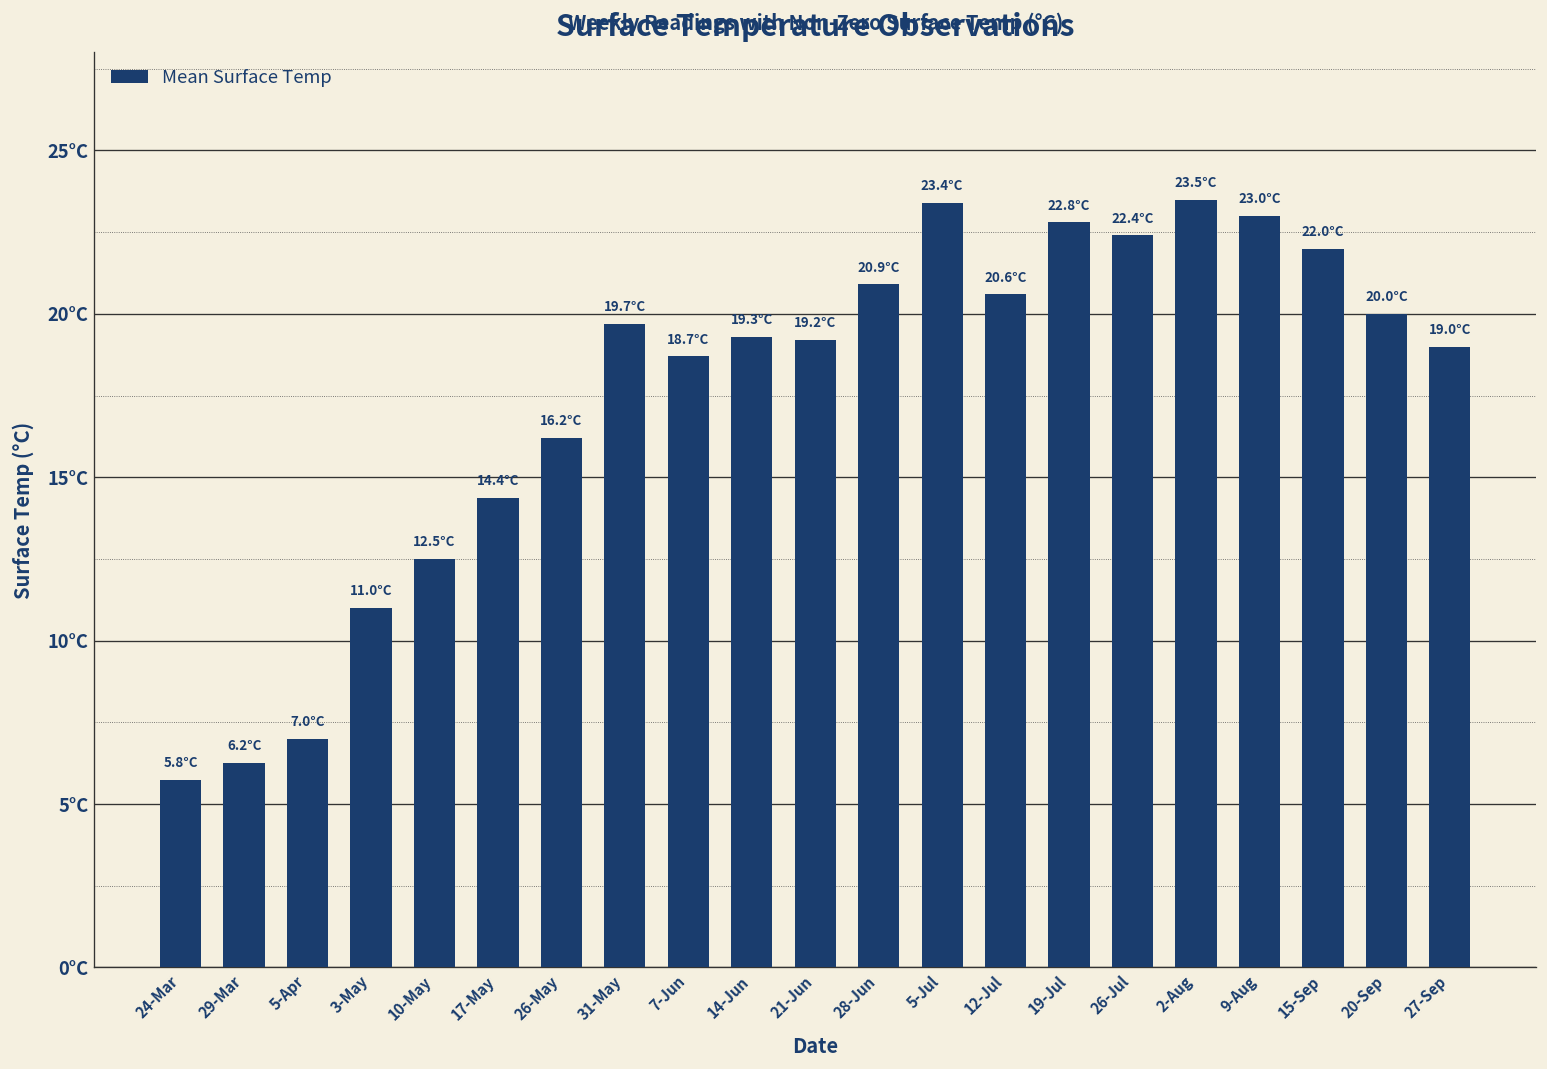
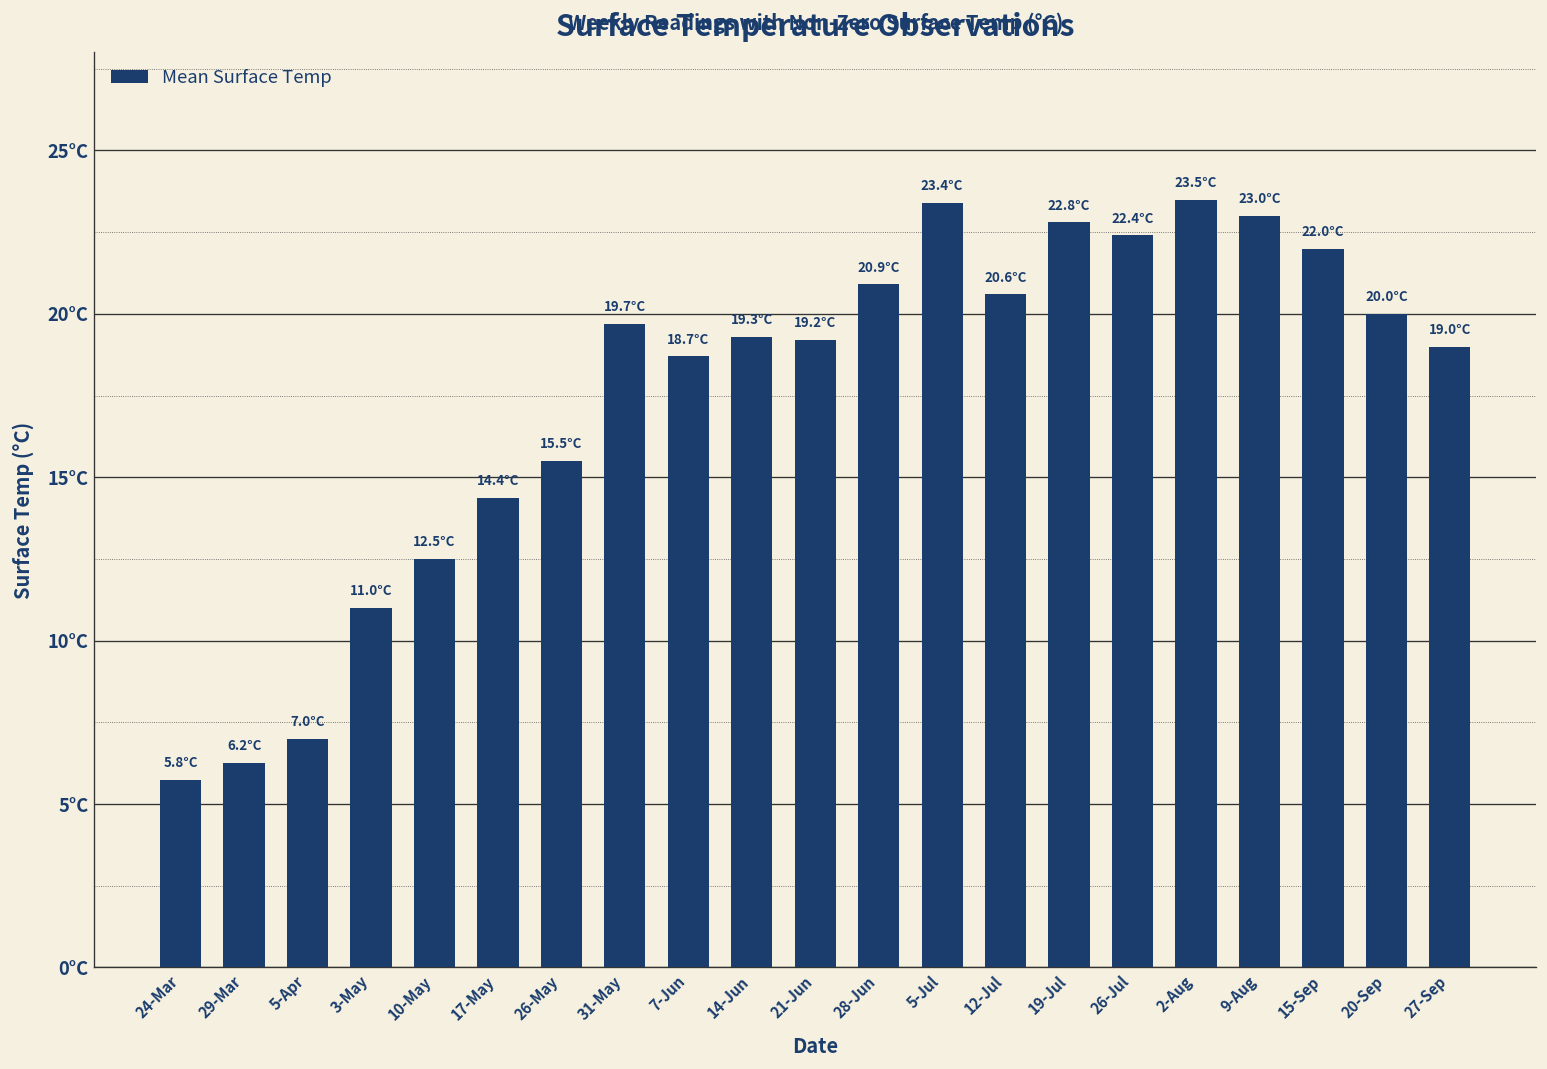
26-May: 16.2°C -> 15.5°C
